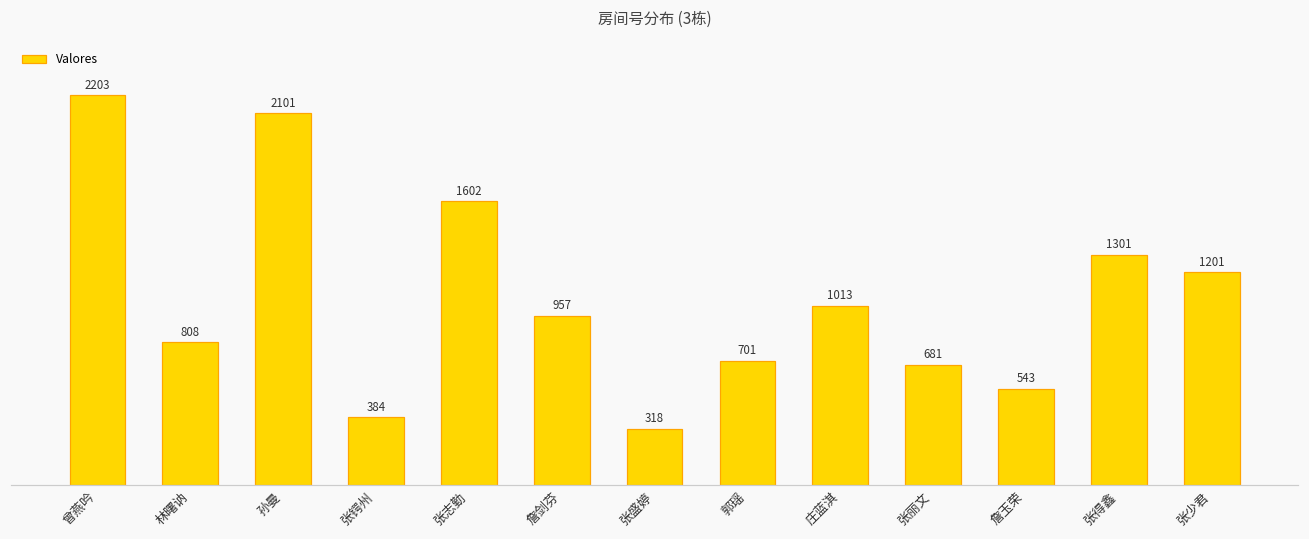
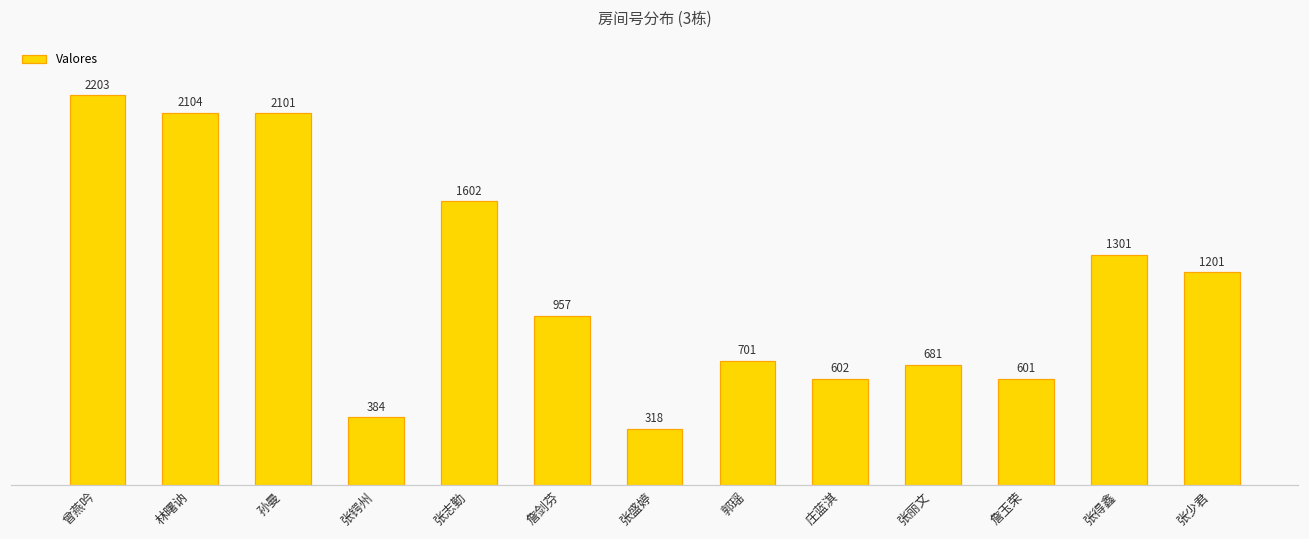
林曙讷: 808 -> 2104
庄蓝淇: 1013 -> 602
詹玉荣: 543 -> 601
